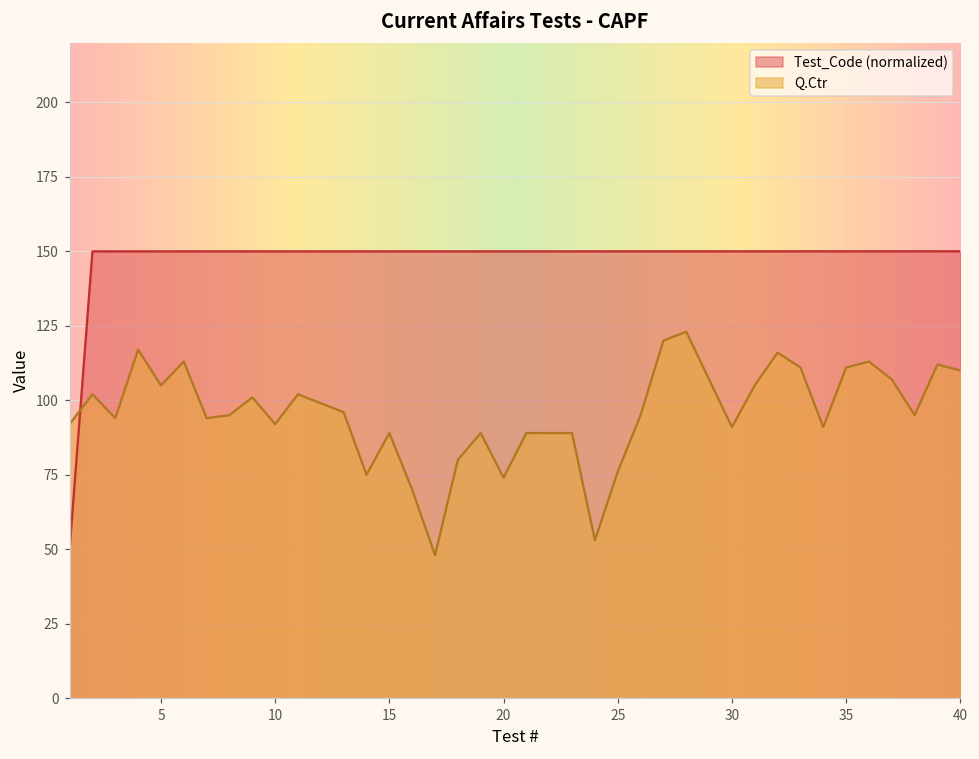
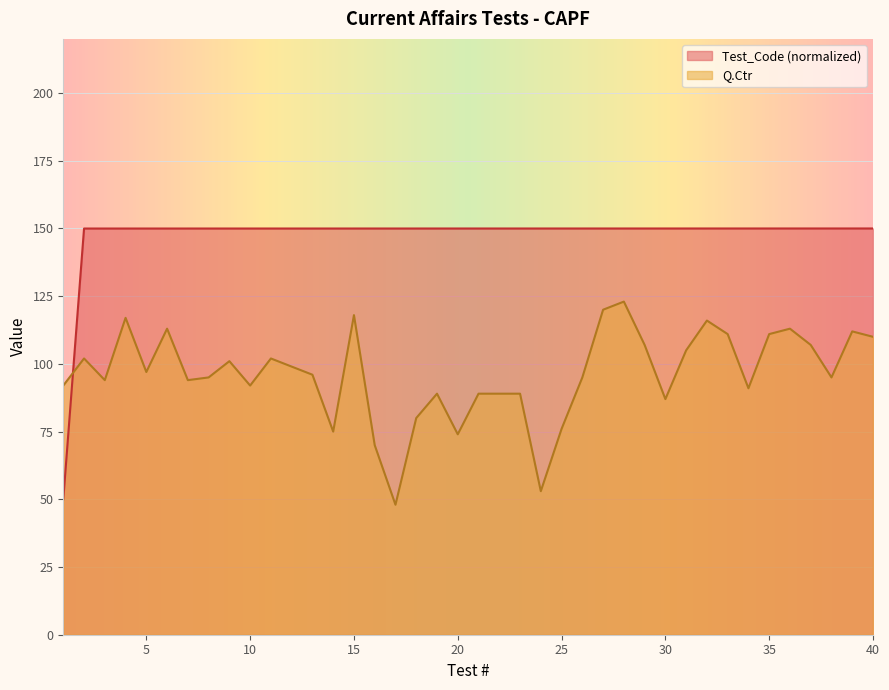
Q.Ctr, 5: 105 -> 97
Q.Ctr, 15: 89 -> 118
Q.Ctr, 30: 91 -> 87
